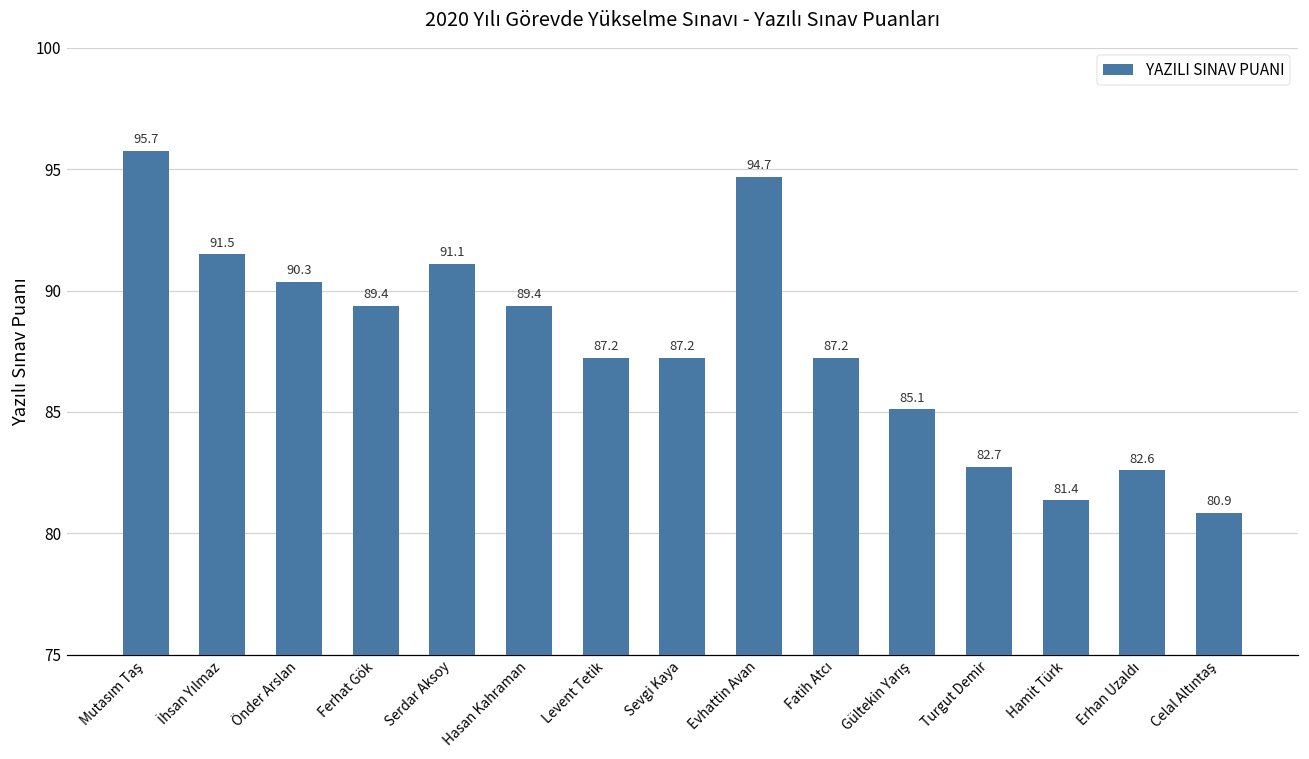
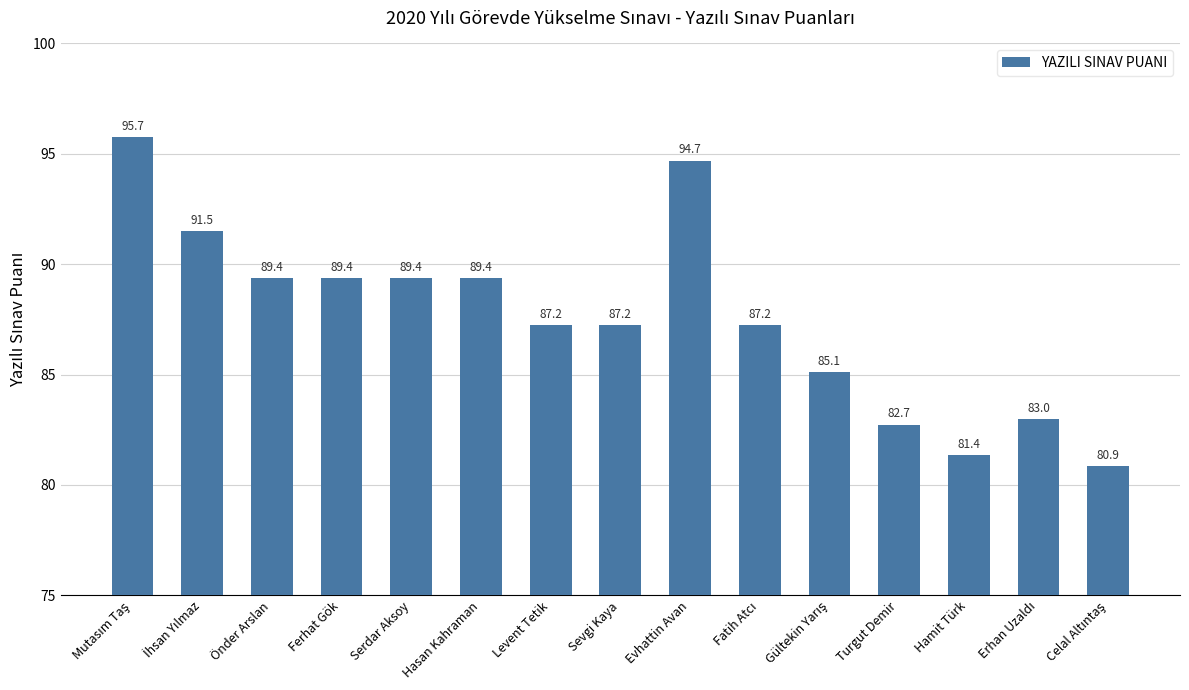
Önder Arslan: 90.3 -> 89.4
Serdar Aksoy: 91.1 -> 89.4
Erhan Uzaldı: 82.6 -> 83.0
